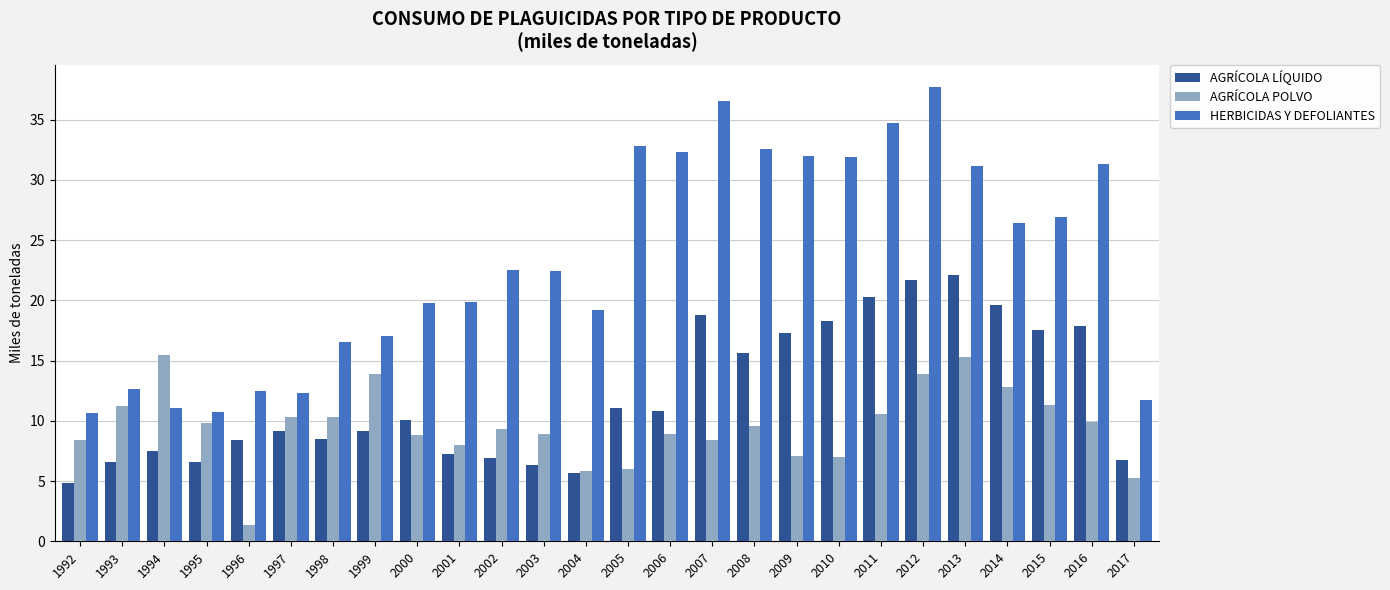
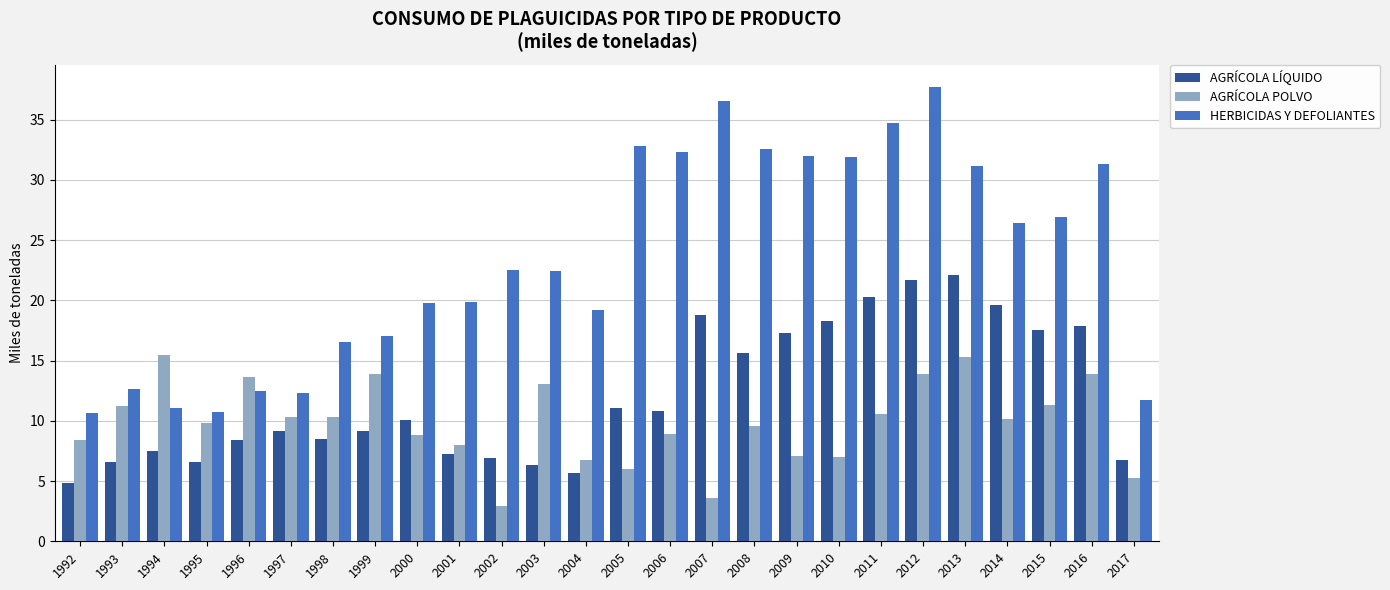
AGRÍCOLA POLVO, 1996: 1.4 -> 13.6
AGRÍCOLA POLVO, 2002: 9.3 -> 2.9
AGRÍCOLA POLVO, 2003: 8.9 -> 13.1
AGRÍCOLA POLVO, 2004: 5.9 -> 6.7
AGRÍCOLA POLVO, 2007: 8.4 -> 3.6
AGRÍCOLA POLVO, 2014: 12.8 -> 10.1
AGRÍCOLA POLVO, 2016: 9.9 -> 13.9
